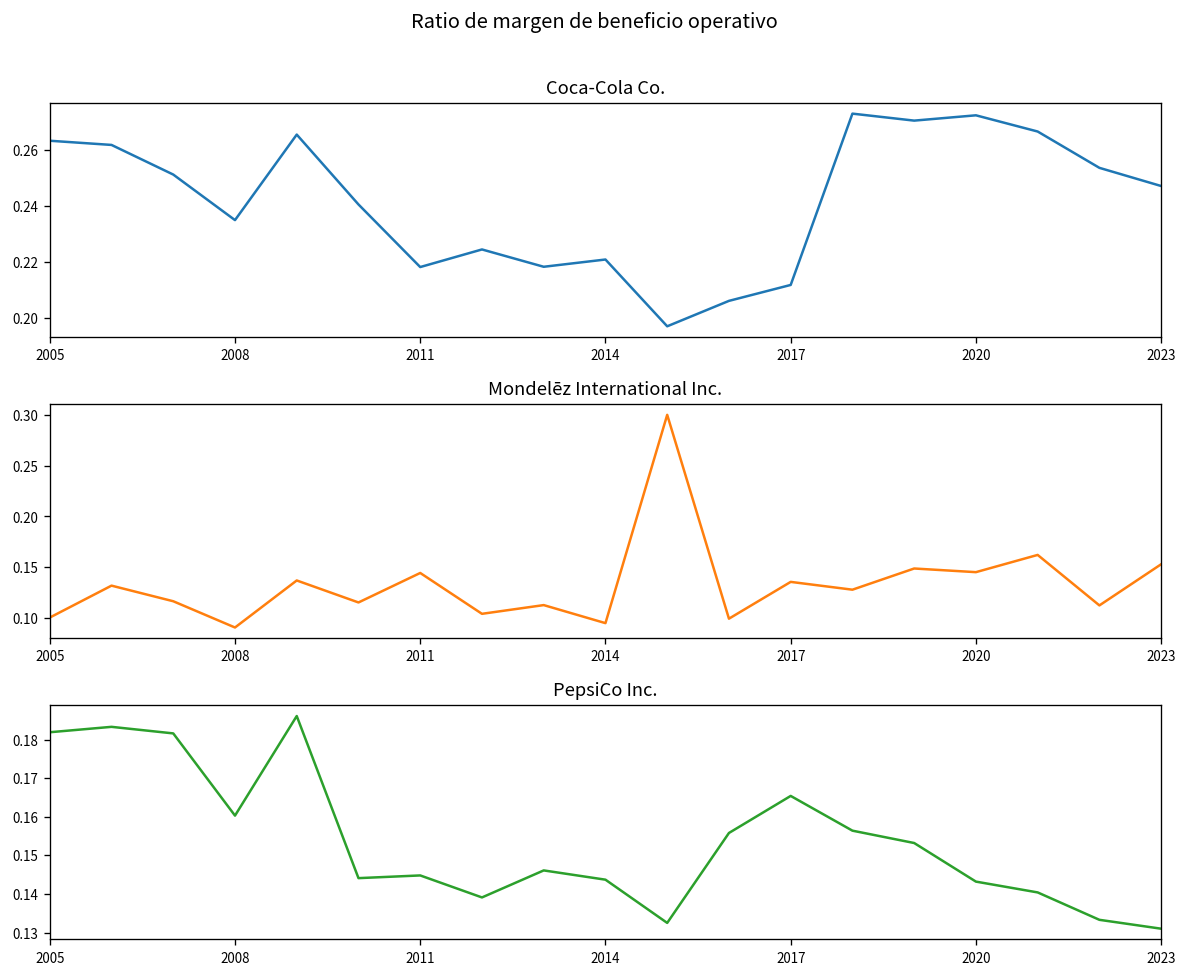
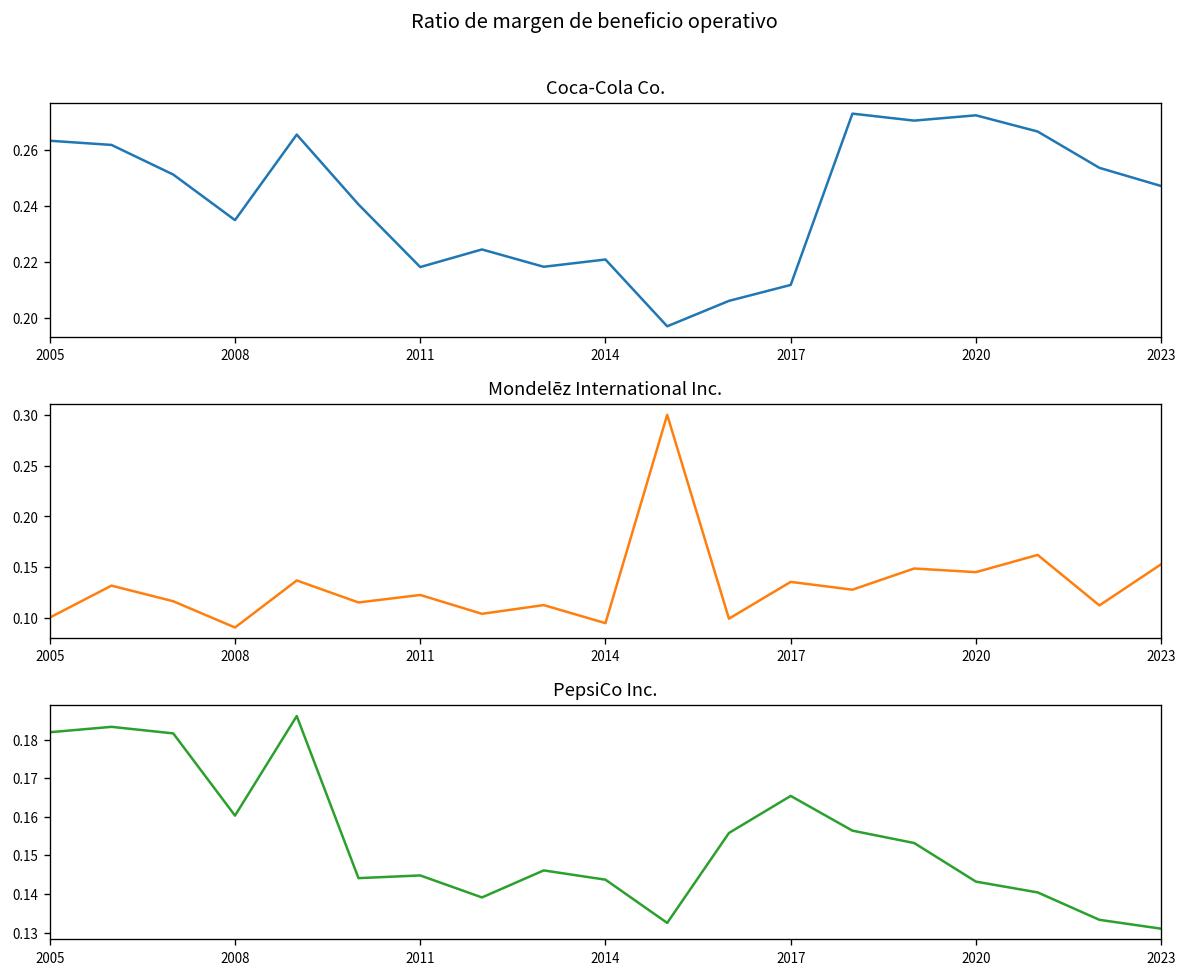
Mondelēz International Inc., 2011: 0.14 -> 0.12
